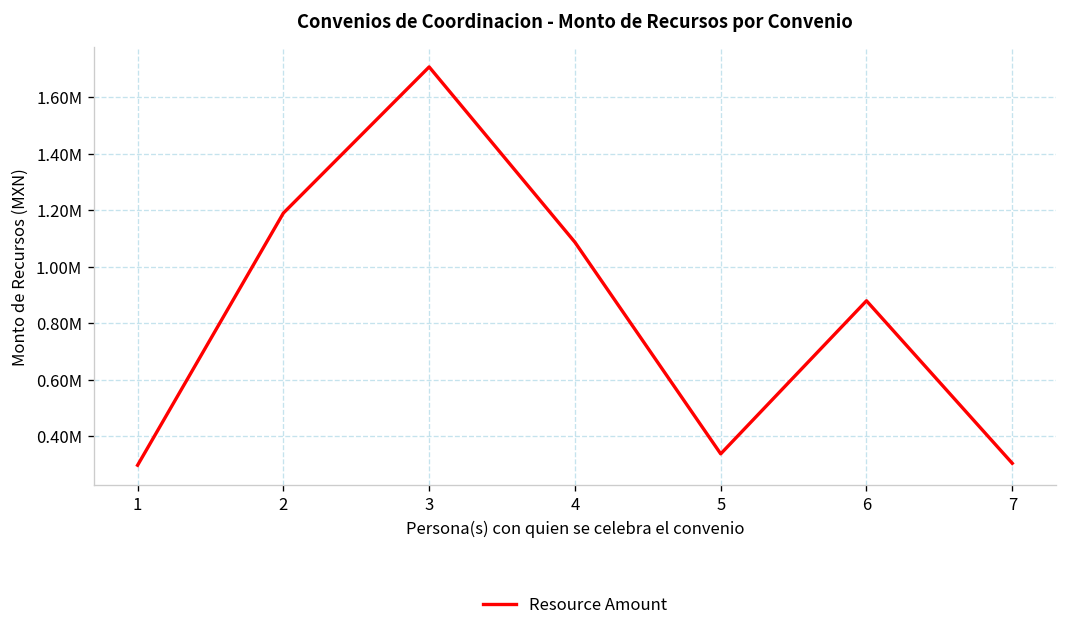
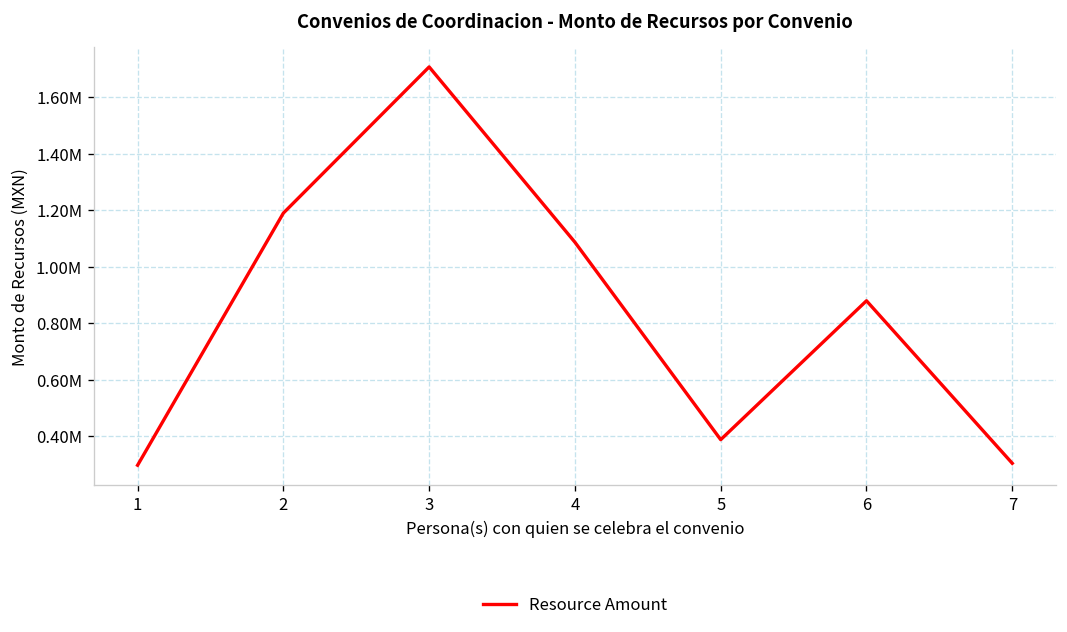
5: 340000 -> 390000
